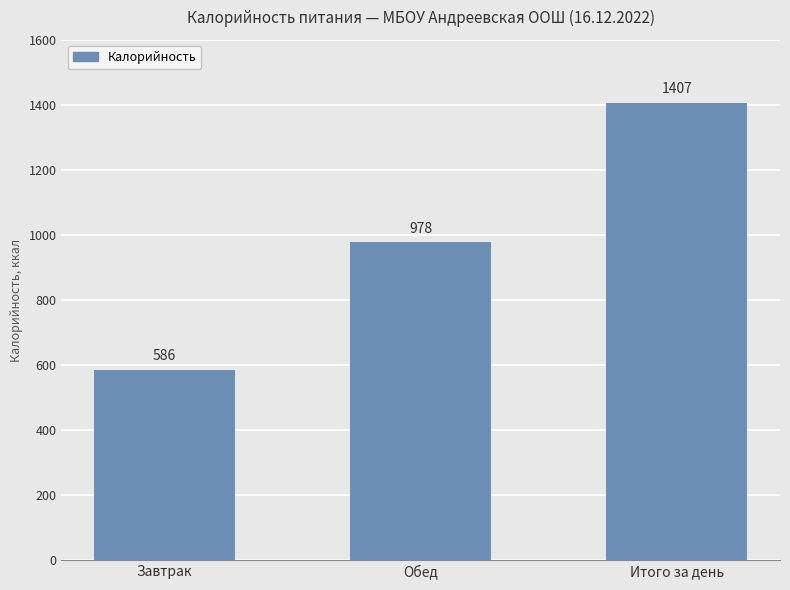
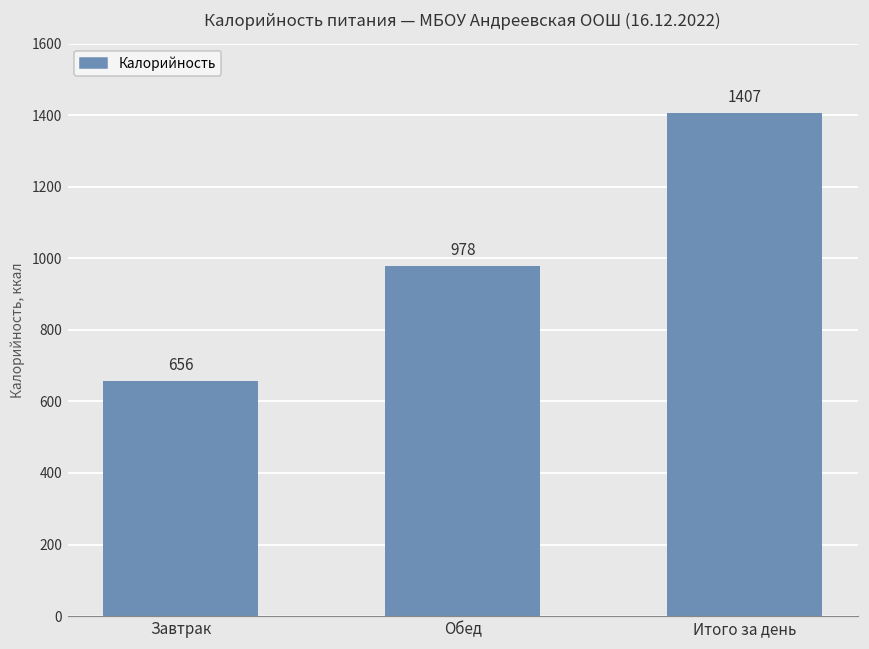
Завтрак: 586 -> 656
